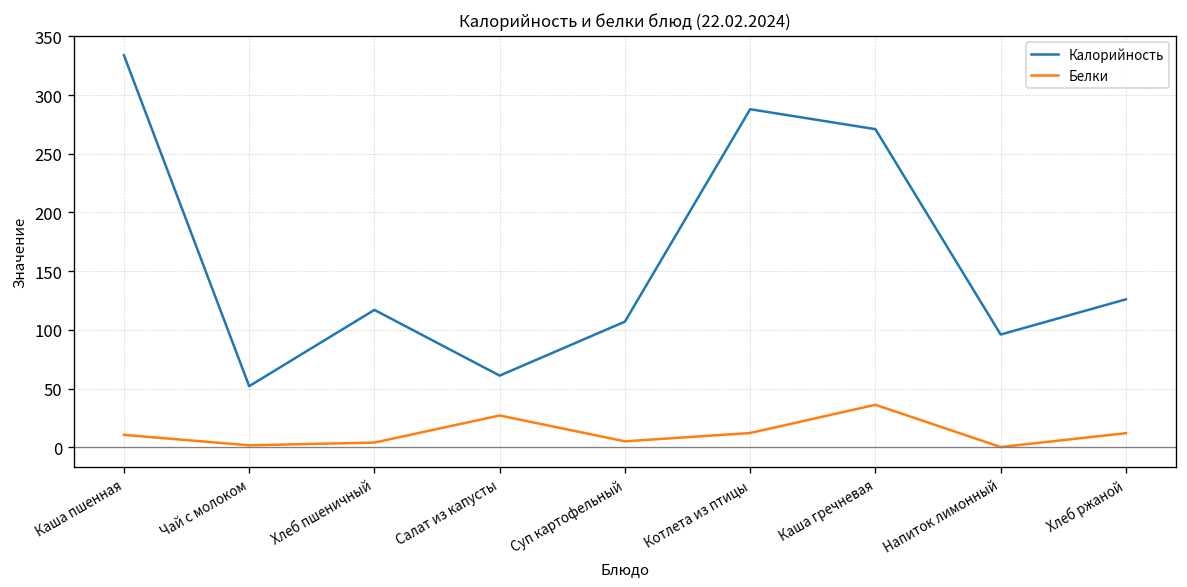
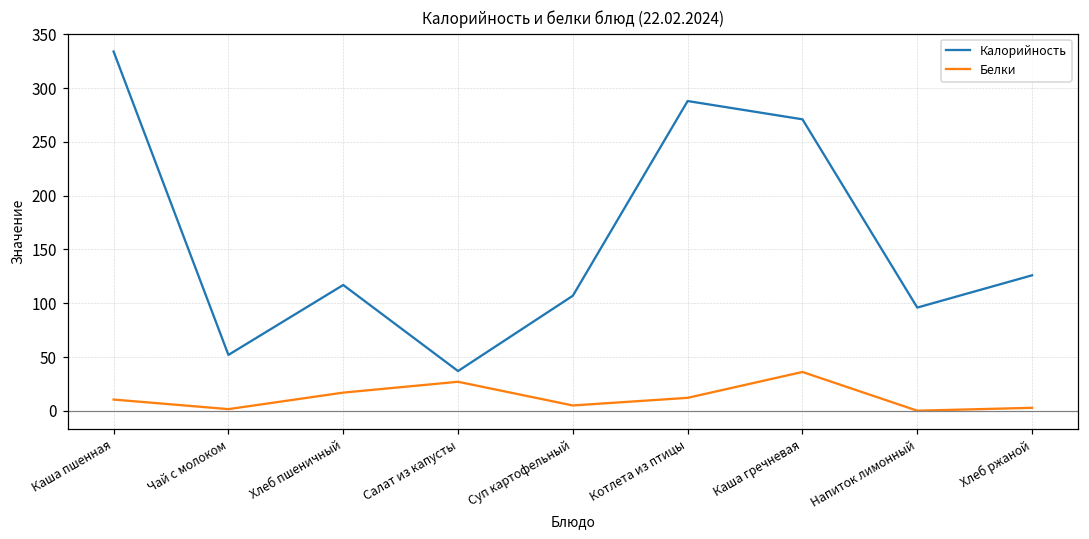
Белки, Хлеб пшеничный: 0 -> 20
Калорийность, Салат из капусты: 60 -> 40
Белки, Хлеб ржаной: 10 -> 0
